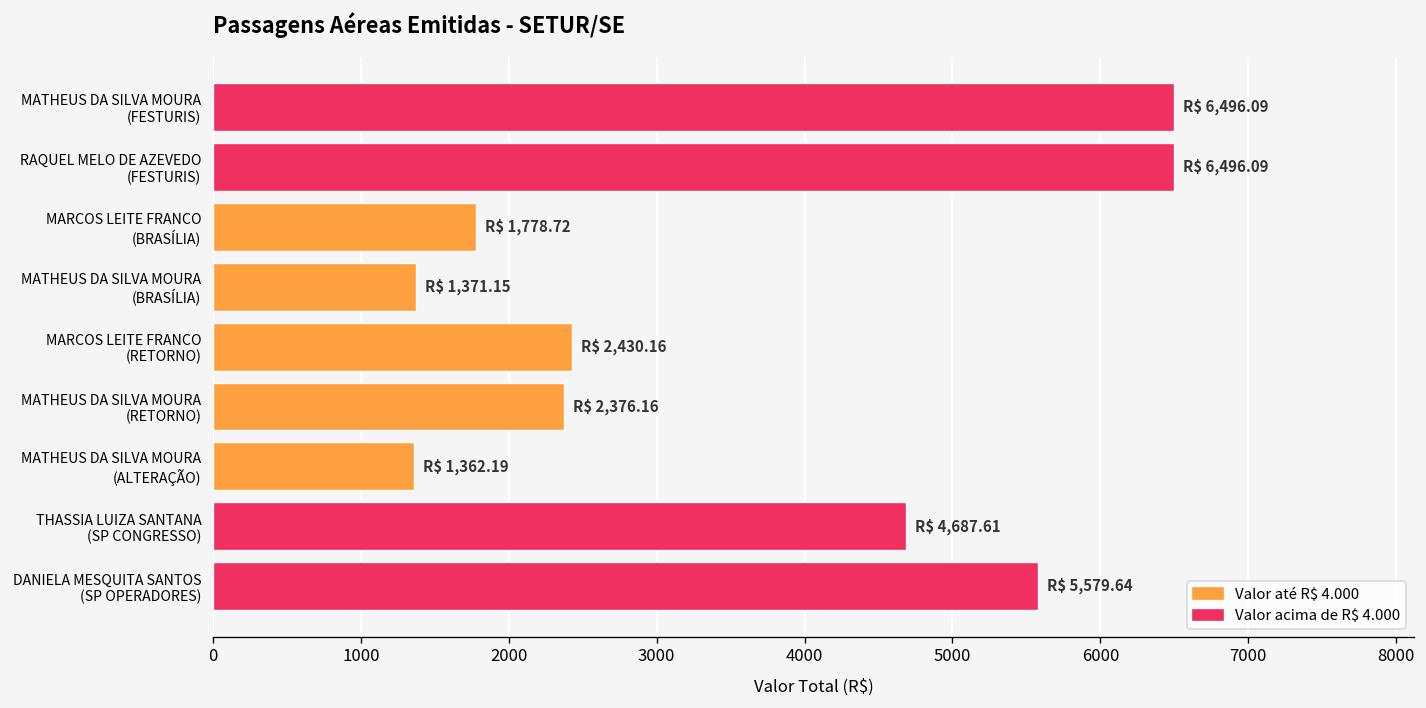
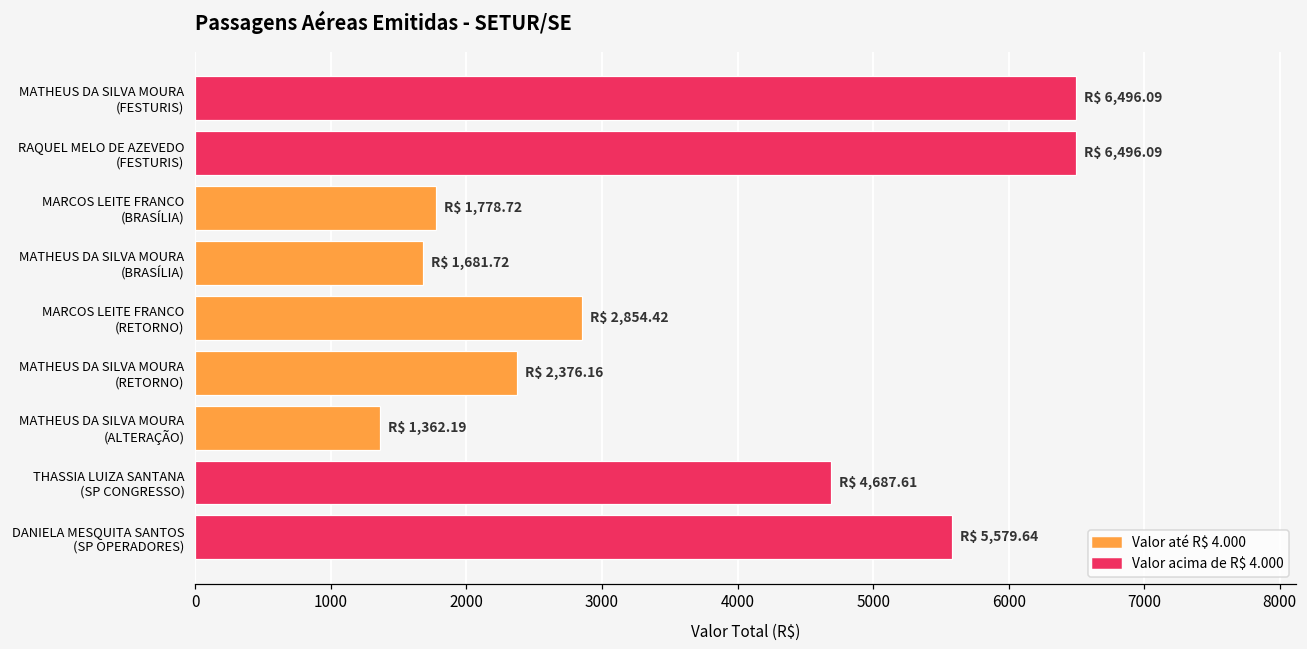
MATHEUS DA SILVA MOURA (BRASÍLIA): 1,371.15 -> 1,681.72
MARCOS LEITE FRANCO (RETORNO): 2,430.16 -> 2,854.42
